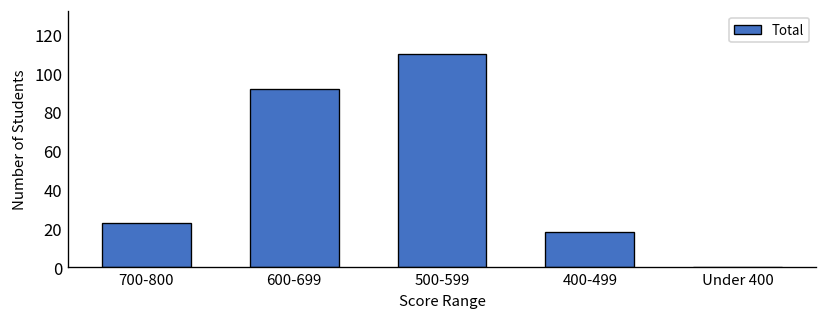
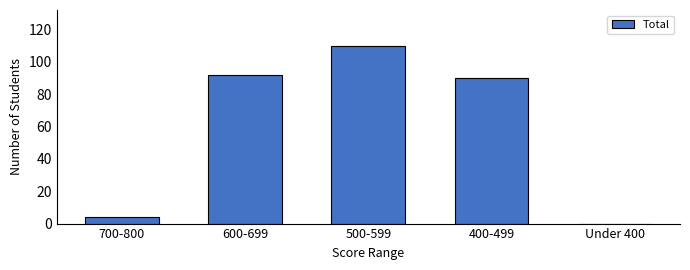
700-800: 23 -> 4
400-499: 18 -> 90
